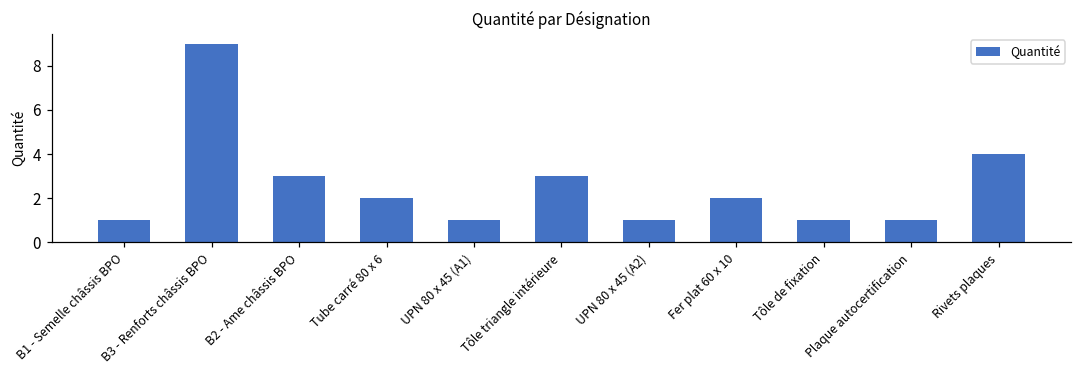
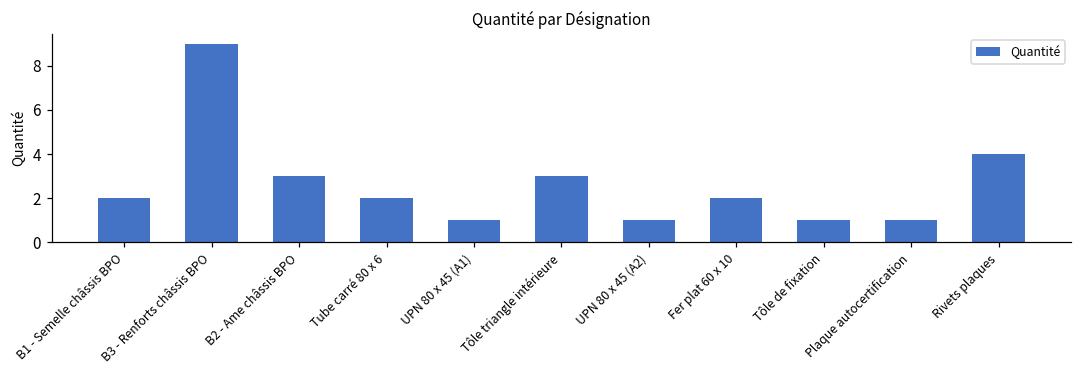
B1 - Semelle châssis BPO: 1 -> 2
